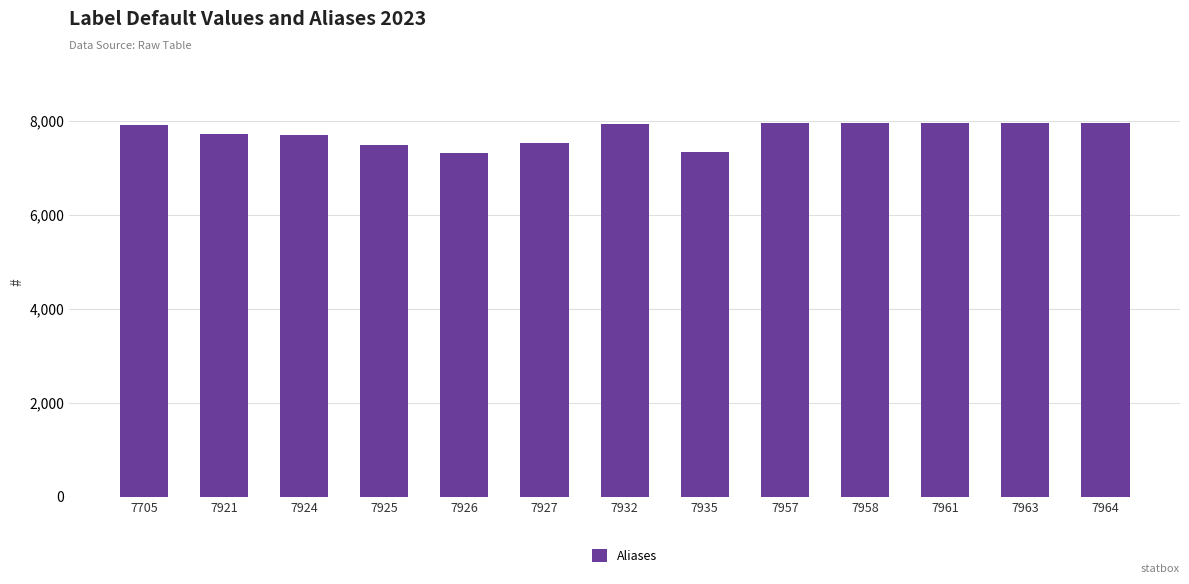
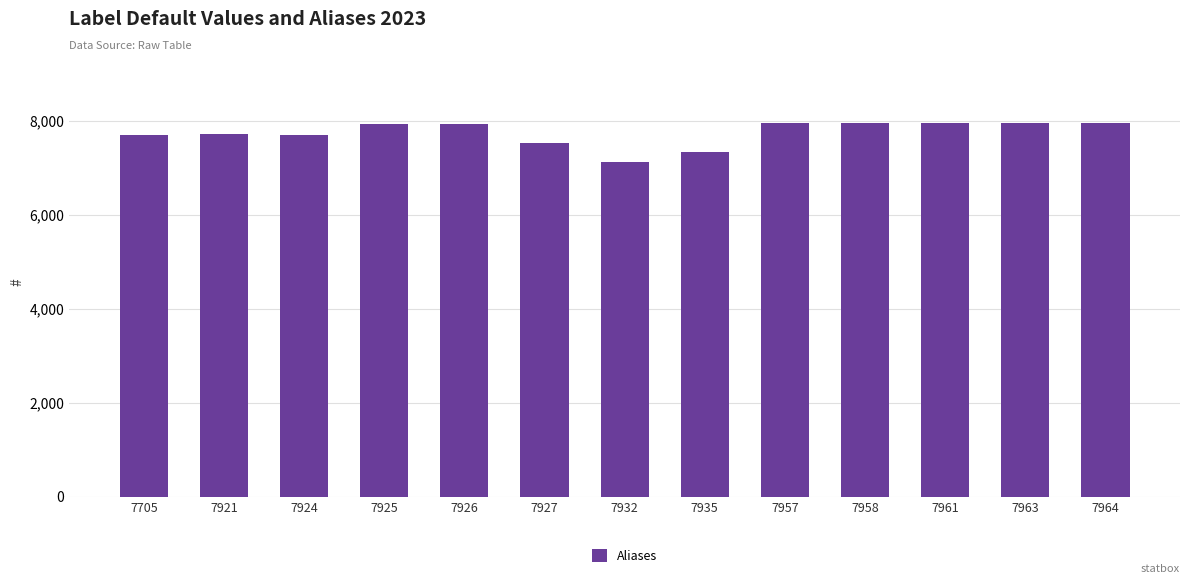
7705: 7,900 -> 7,700
7925: 7,500 -> 7,900
7926: 7,300 -> 7,900
7932: 7,900 -> 7,100
